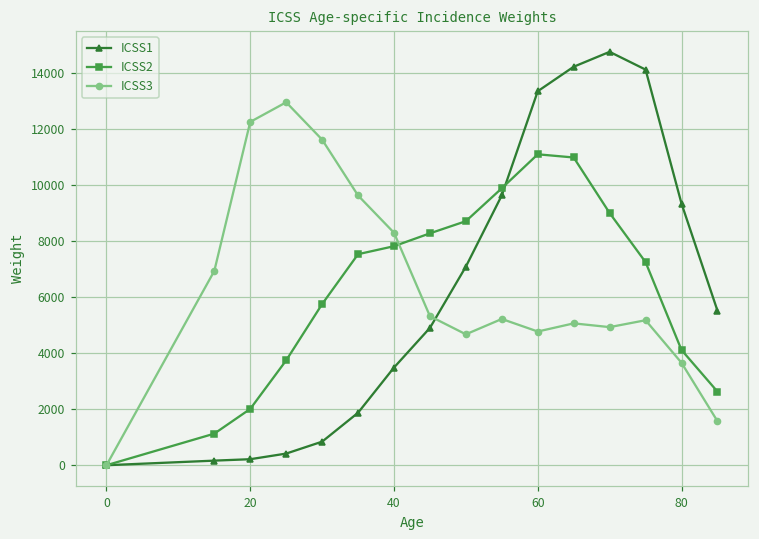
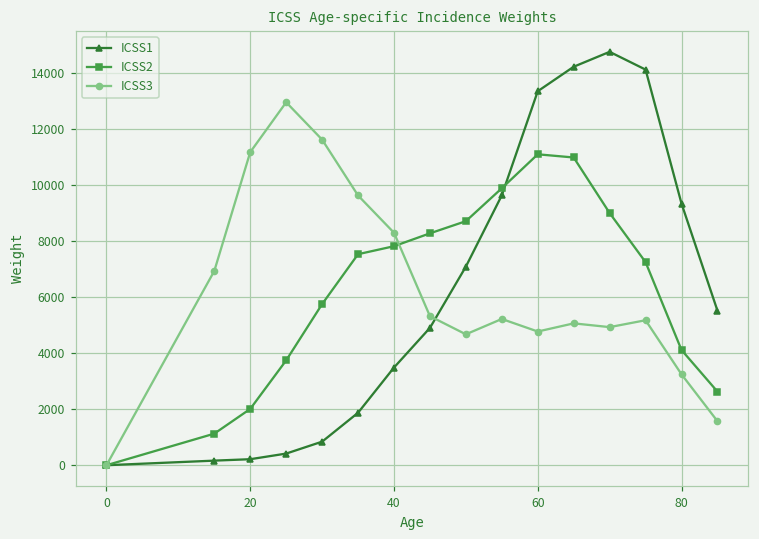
ICSS3, 20: 12300 -> 11200
ICSS3, 80: 3700 -> 3200
